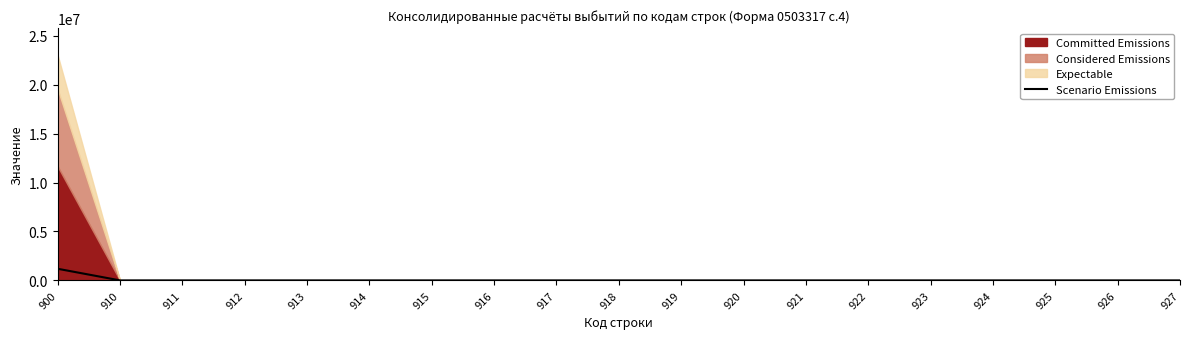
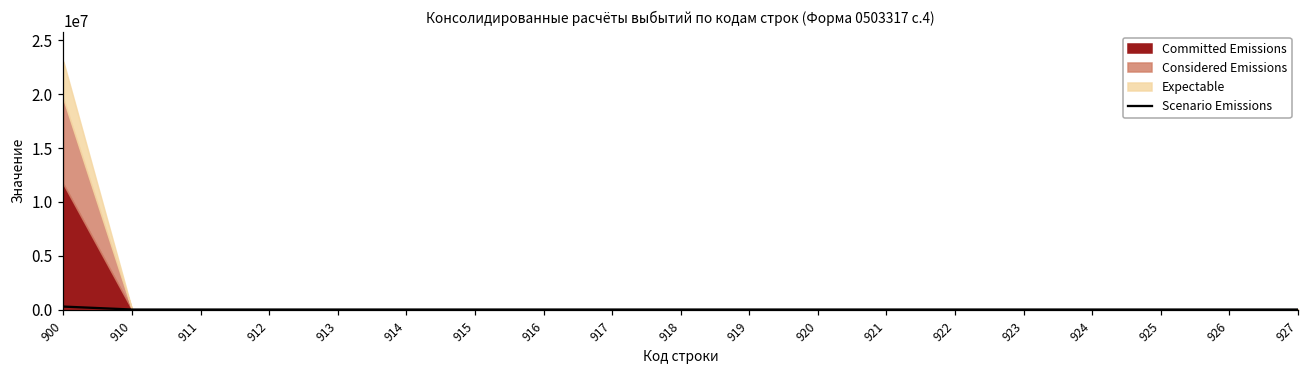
Scenario Emissions, 900: 1000000 -> 0
